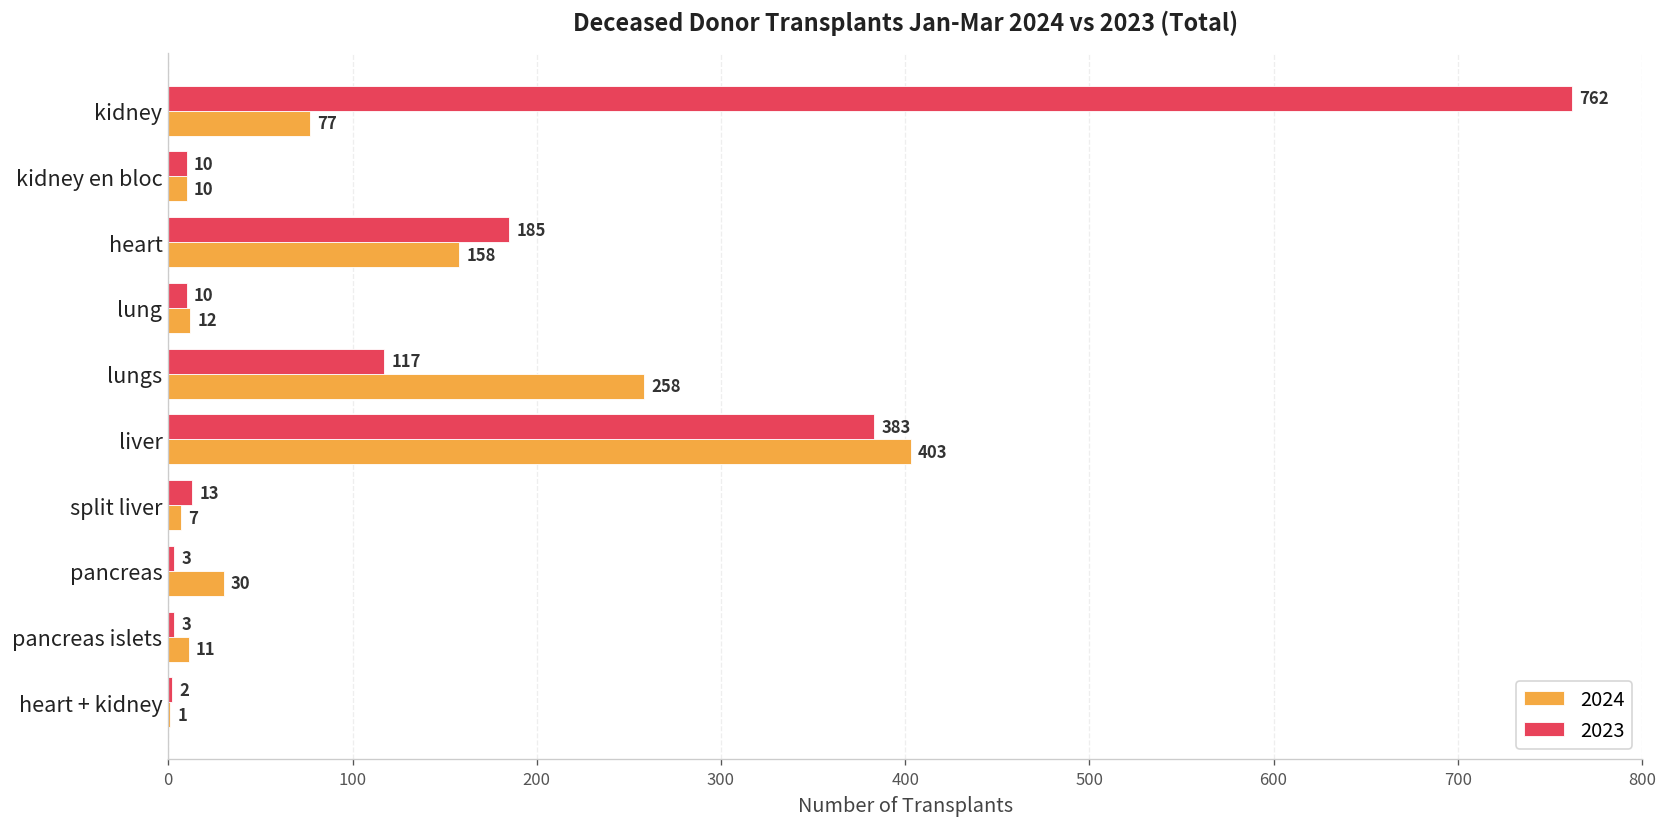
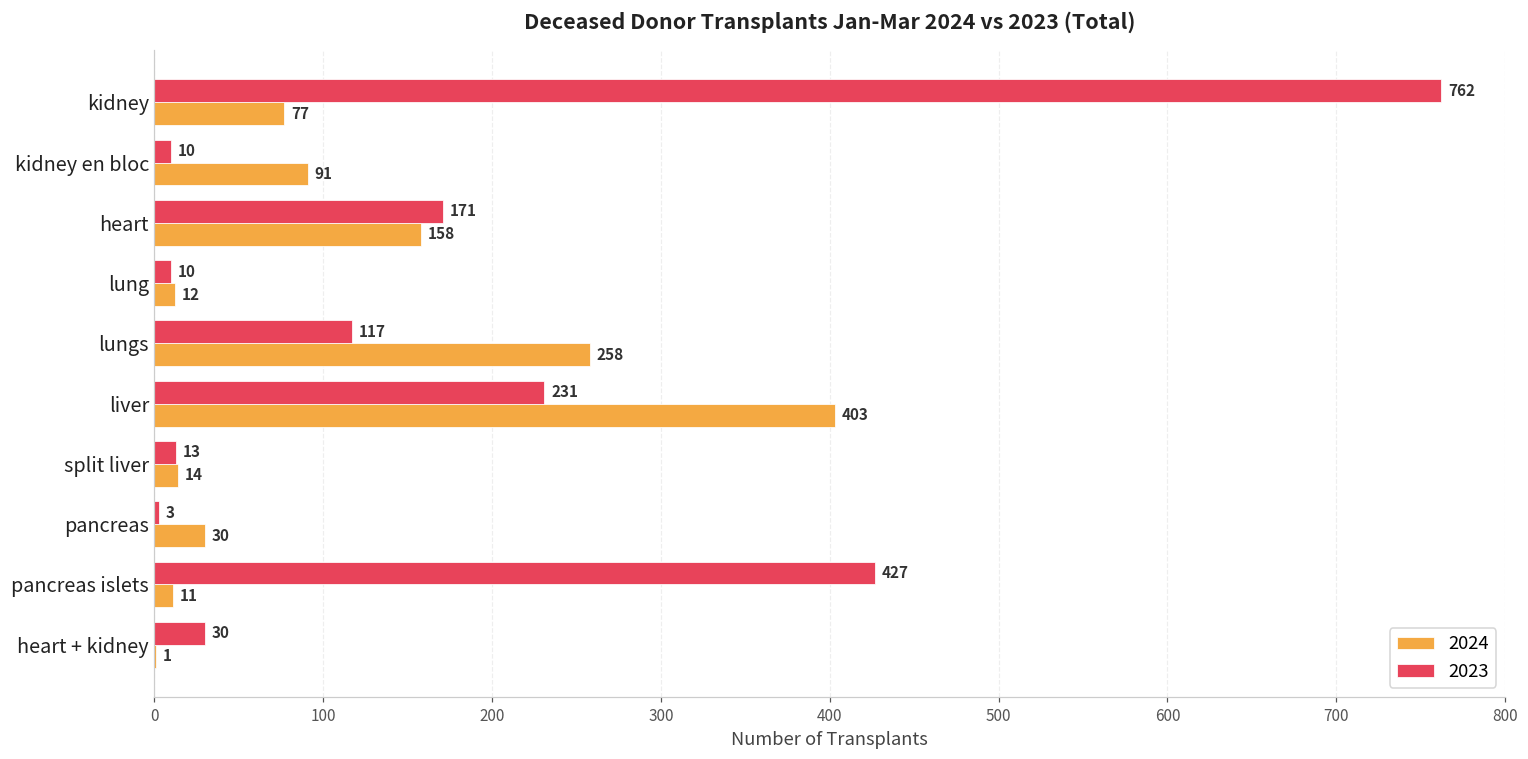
2024, kidney en bloc: 10 -> 91
2023, heart: 185 -> 171
2023, liver: 383 -> 231
2024, split liver: 7 -> 14
2023, pancreas islets: 3 -> 427
2023, heart + kidney: 2 -> 30
